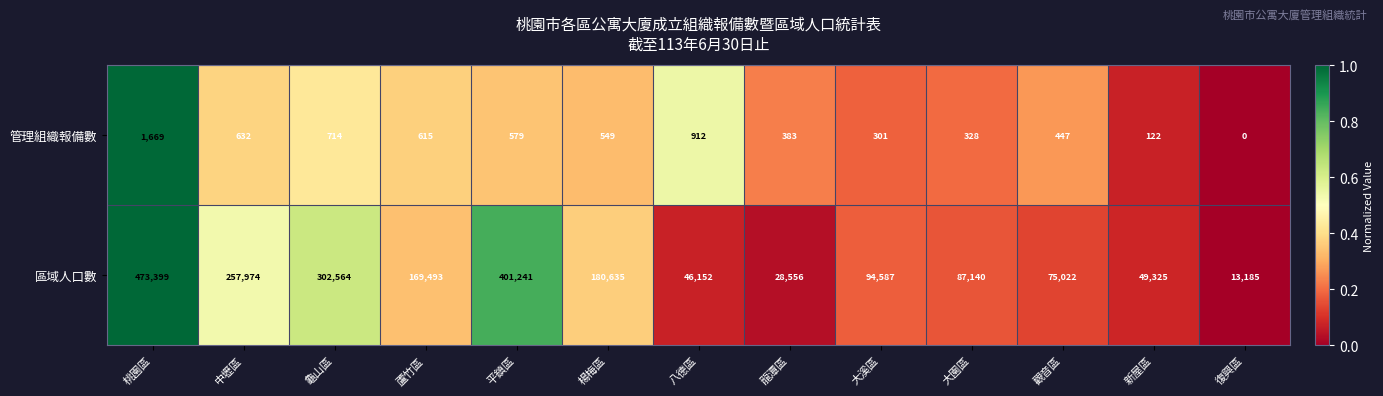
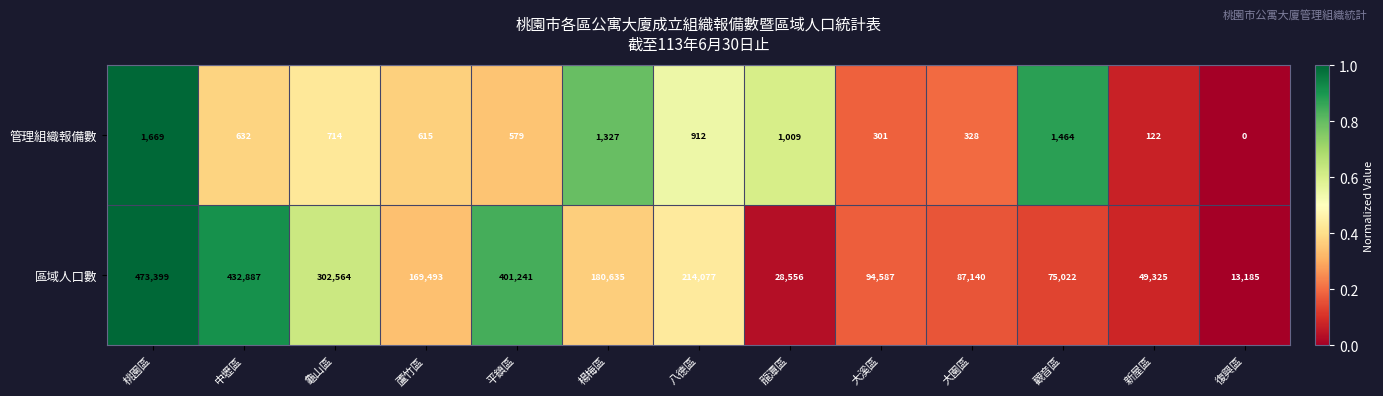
管理組織報備數, 楊梅區: 549 -> 1,327
管理組織報備數, 龍潭區: 383 -> 1,009
管理組織報備數, 觀音區: 447 -> 1,464
區域人口數, 中壢區: 257,974 -> 432,887
區域人口數, 八德區: 46,152 -> 214,077
